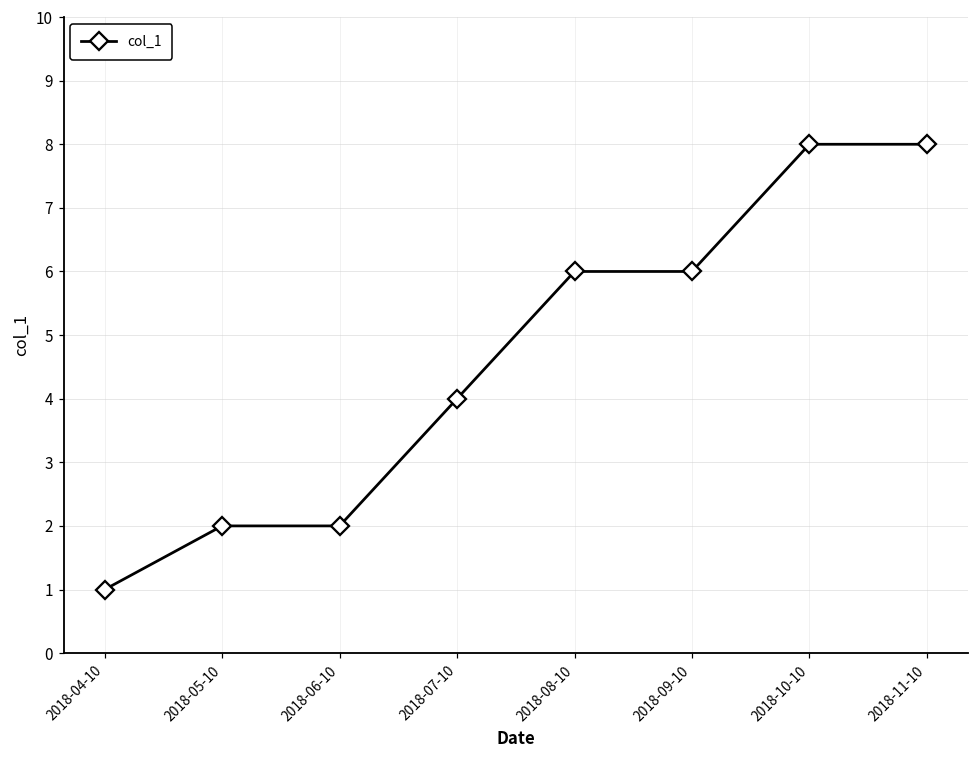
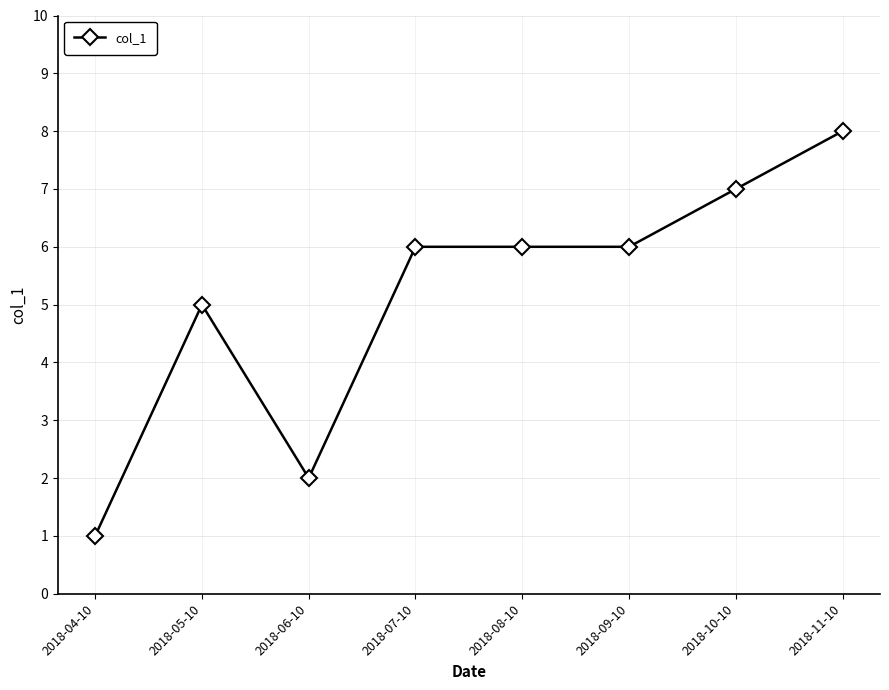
2018-05-10: 2 -> 5
2018-07-10: 4 -> 6
2018-10-10: 8 -> 7
